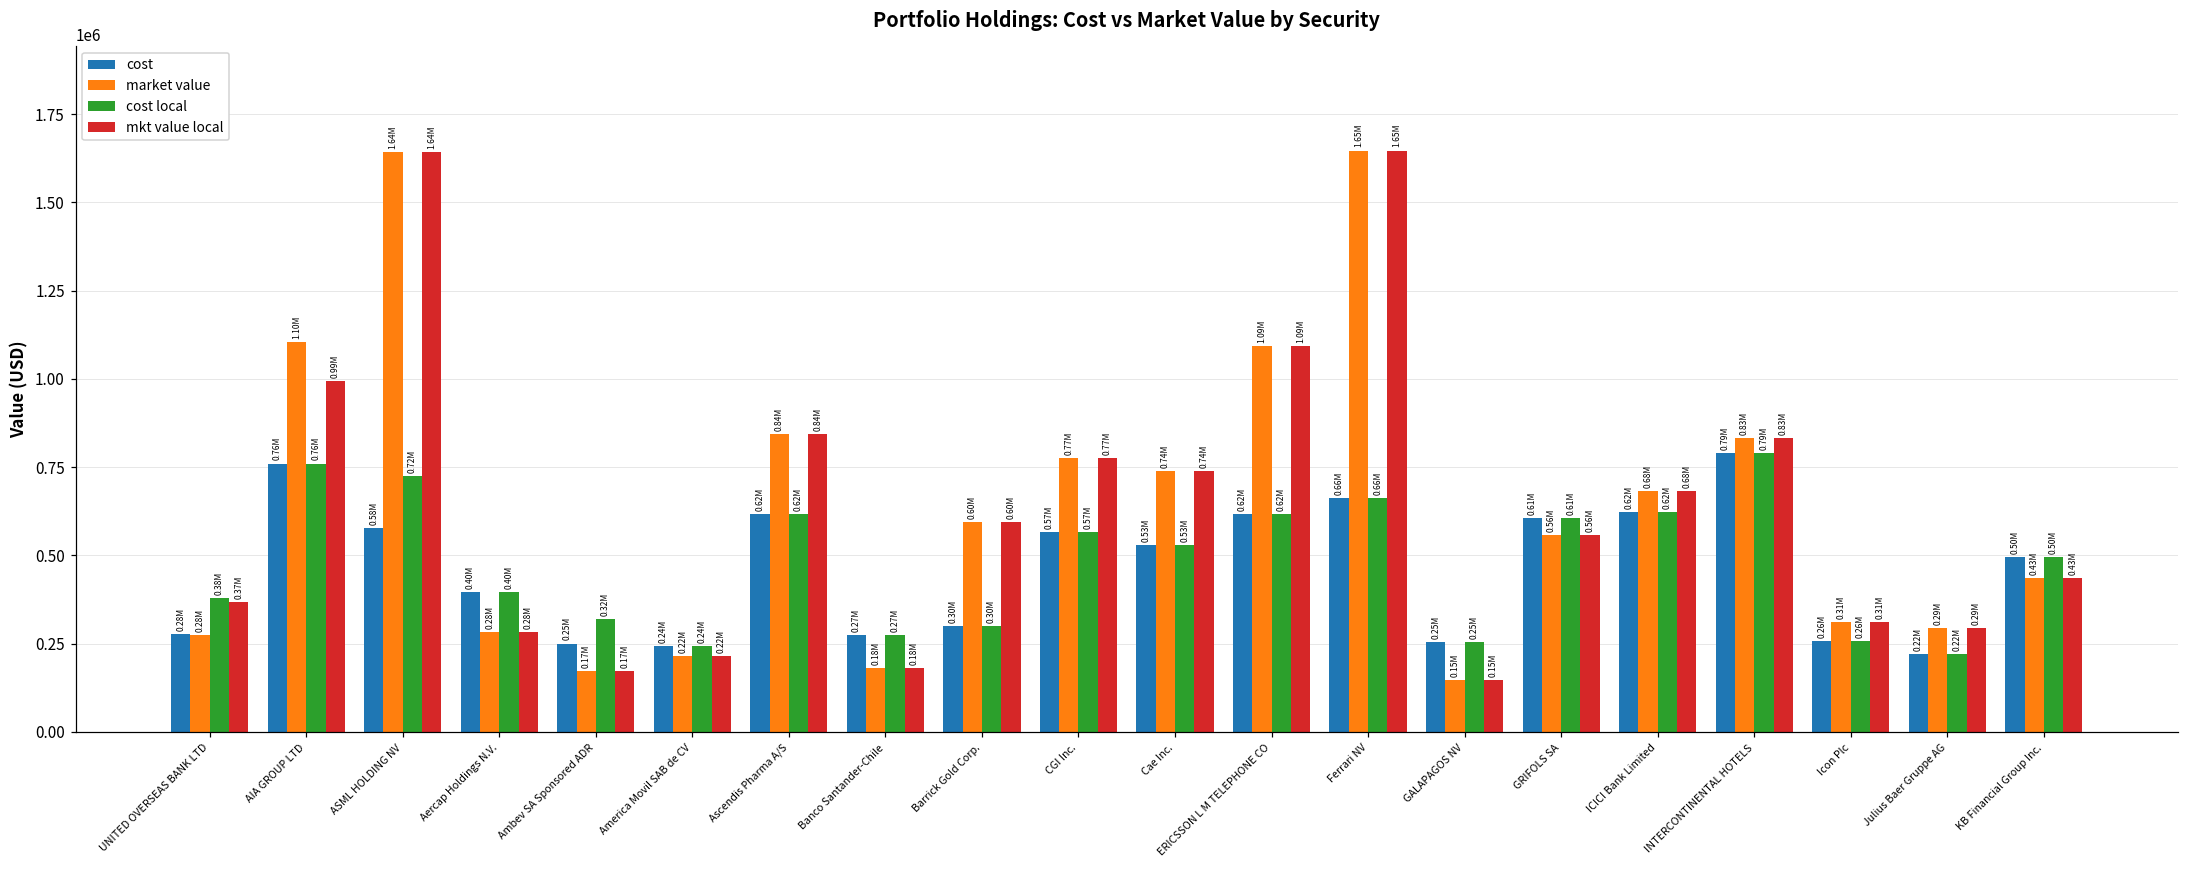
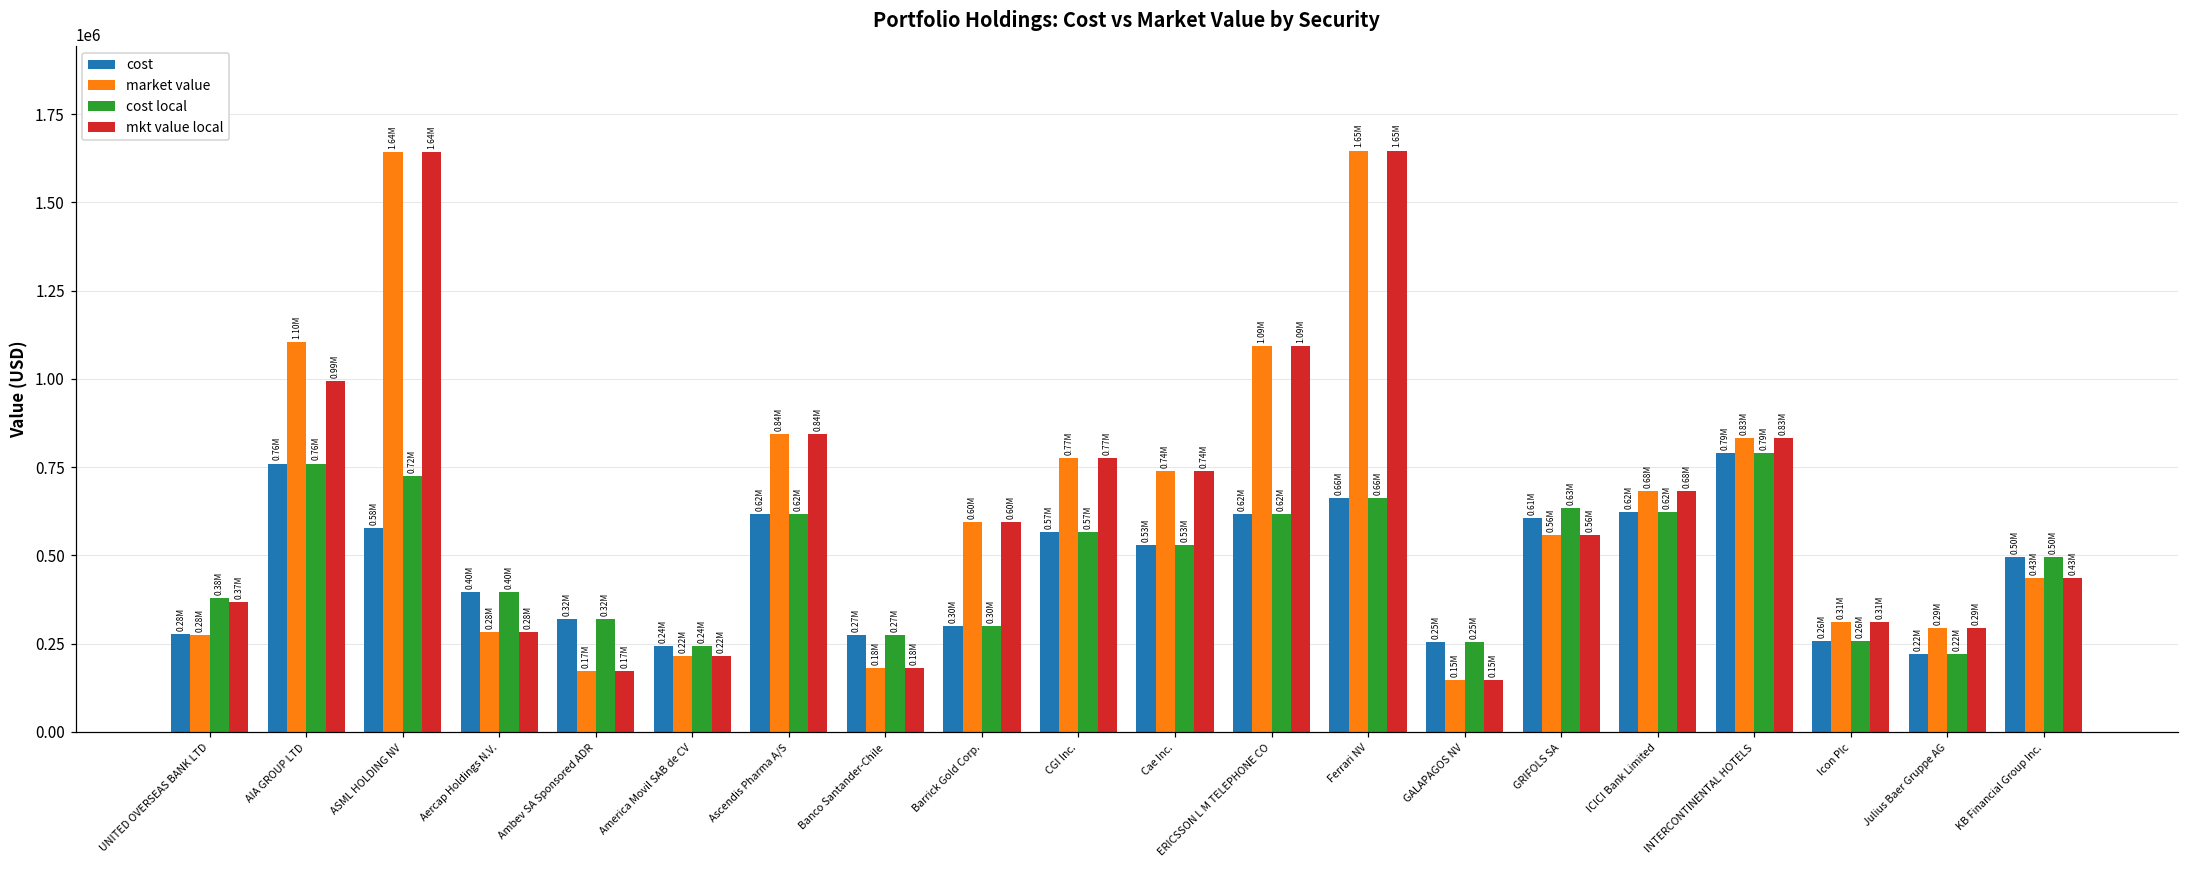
cost, Ambev SA Sponsored ADR: 0.25M -> 0.32M
cost local, GRIFOLS SA: 0.61M -> 0.63M
